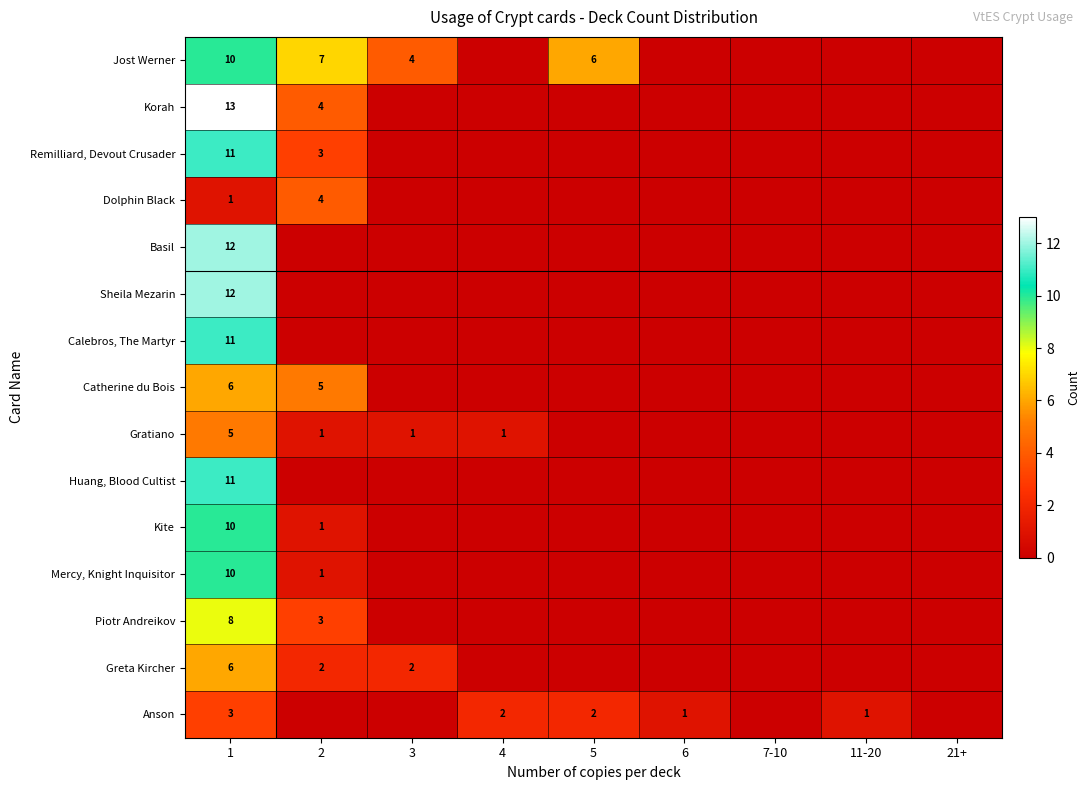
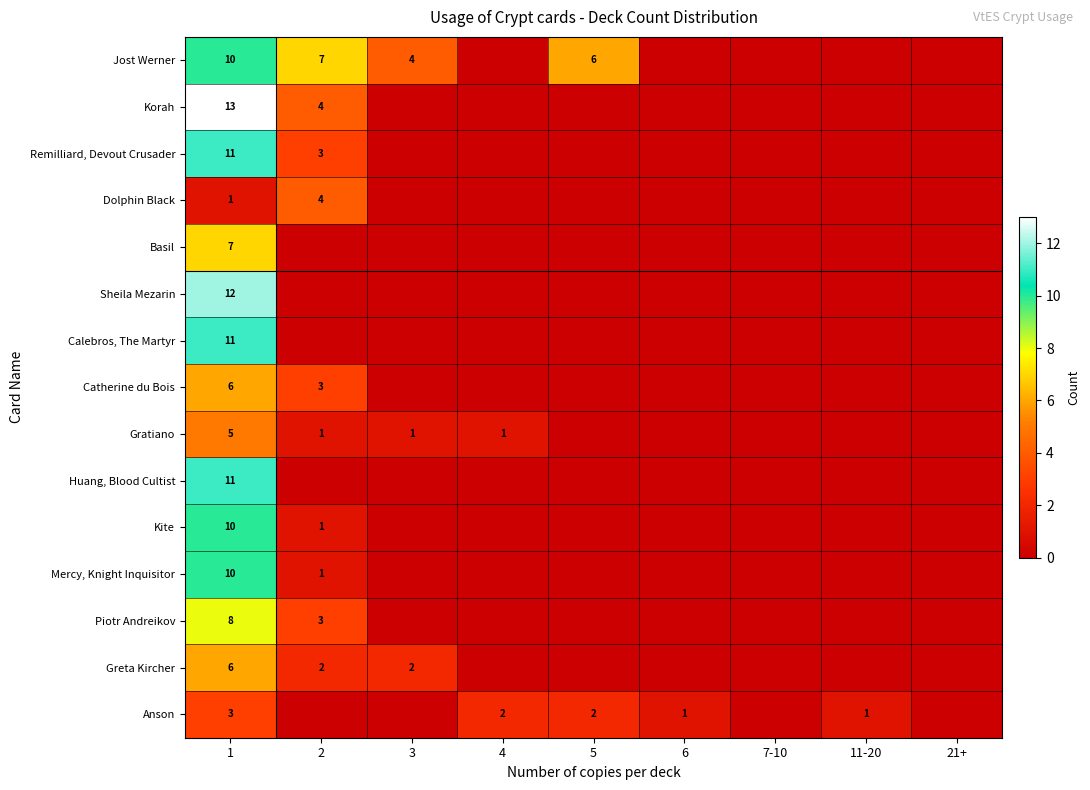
Basil, 1: 12 -> 7
Catherine du Bois, 2: 5 -> 3
